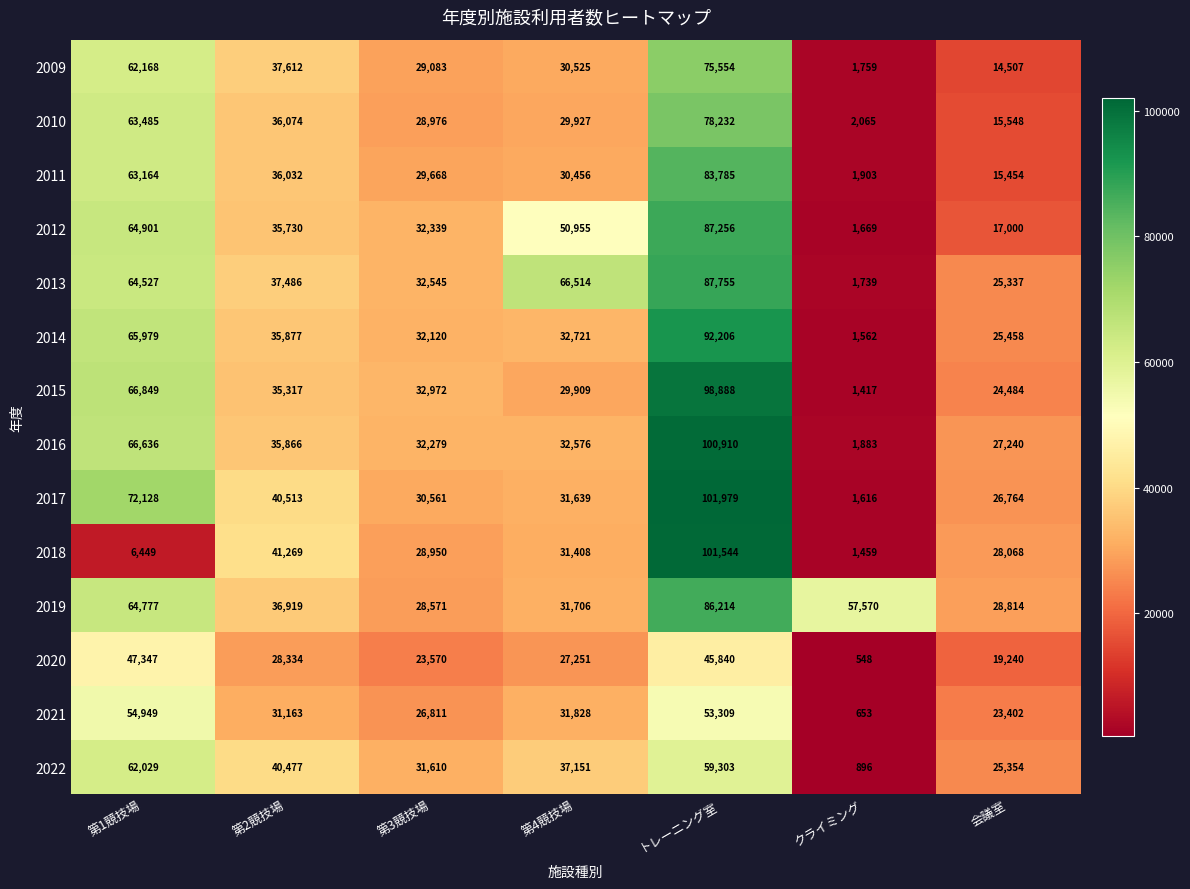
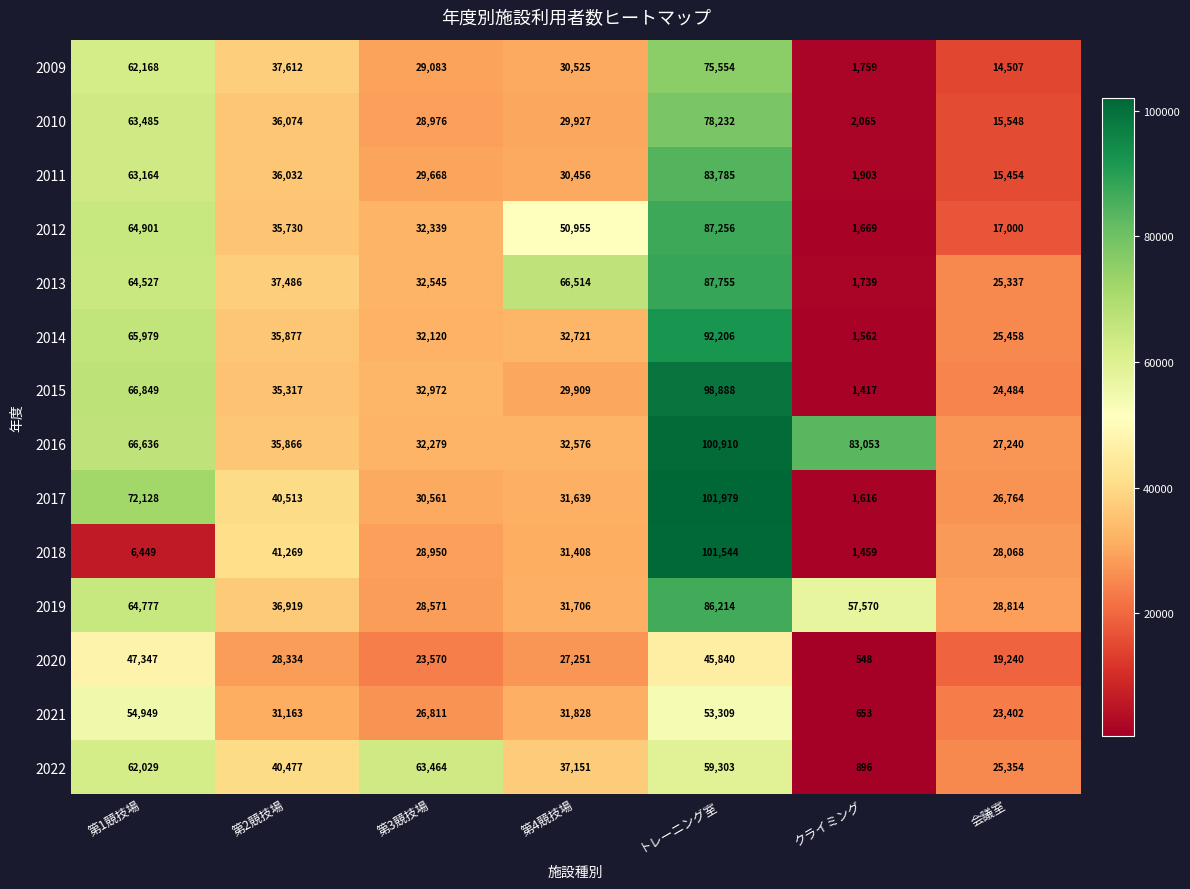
2016, クライミング: 1,883 -> 83,053
2022, 第3競技場: 31,610 -> 63,464
